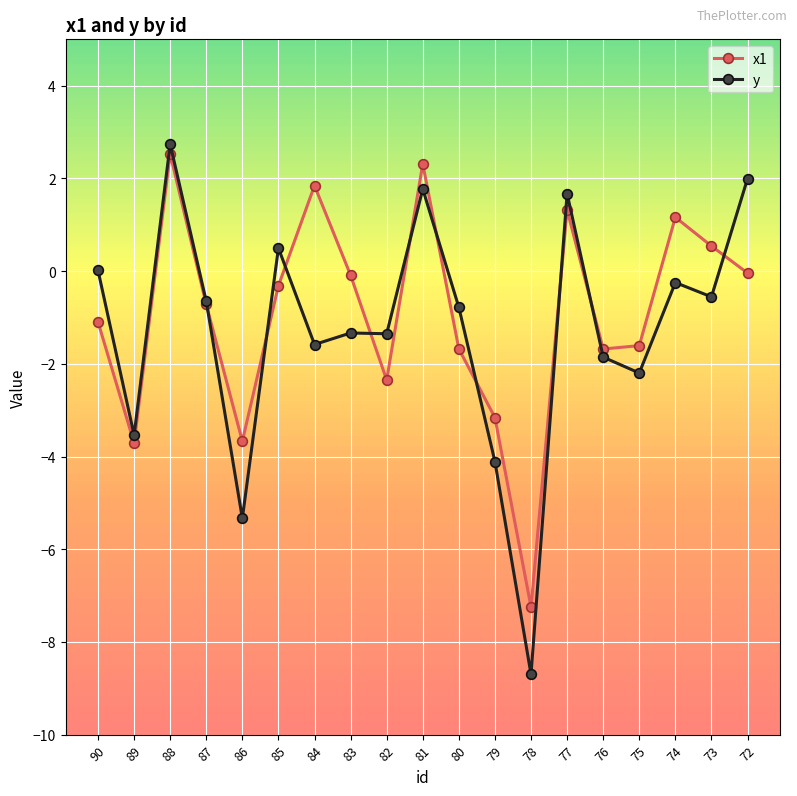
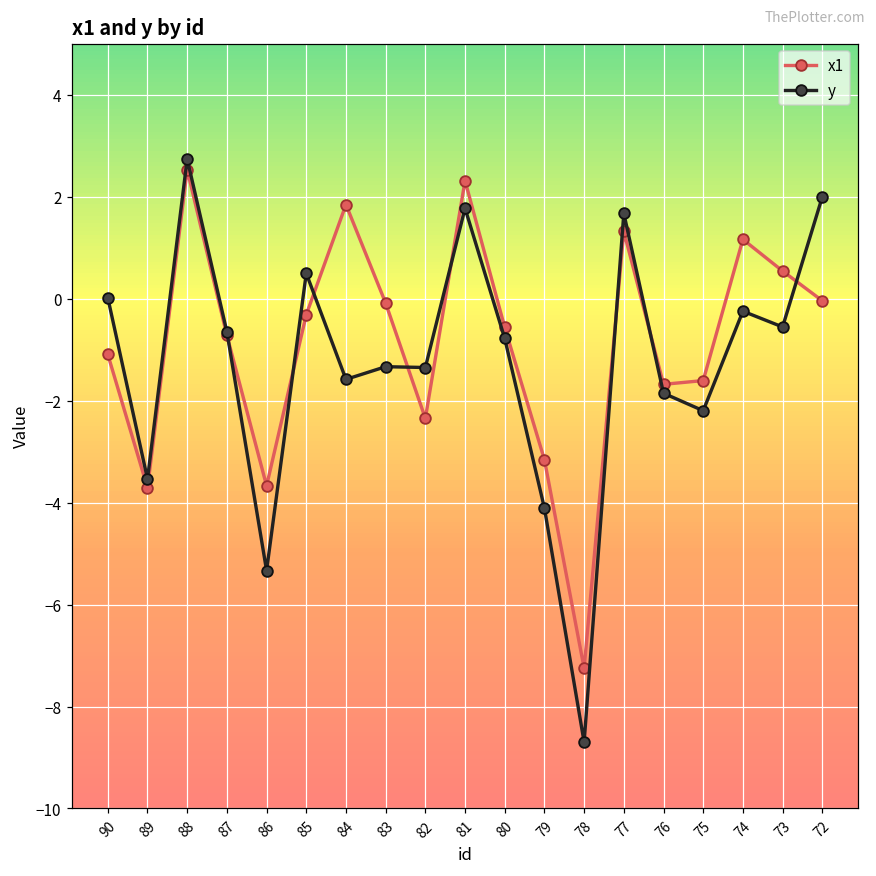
x1, 80: -1.7 -> -0.6
